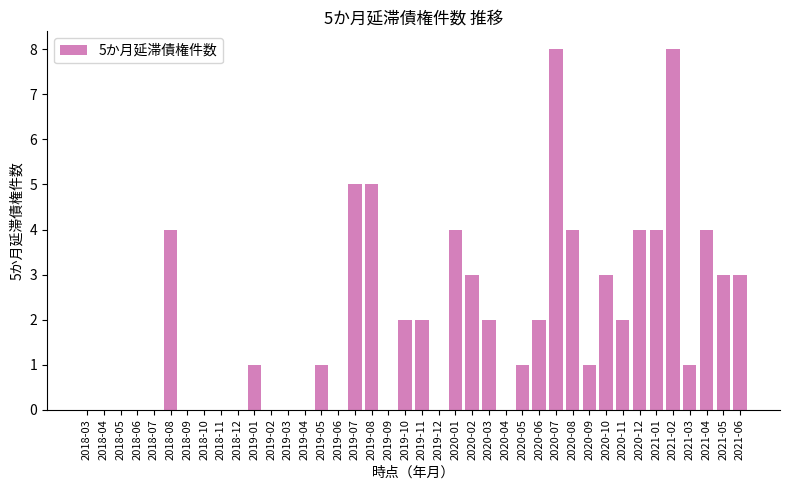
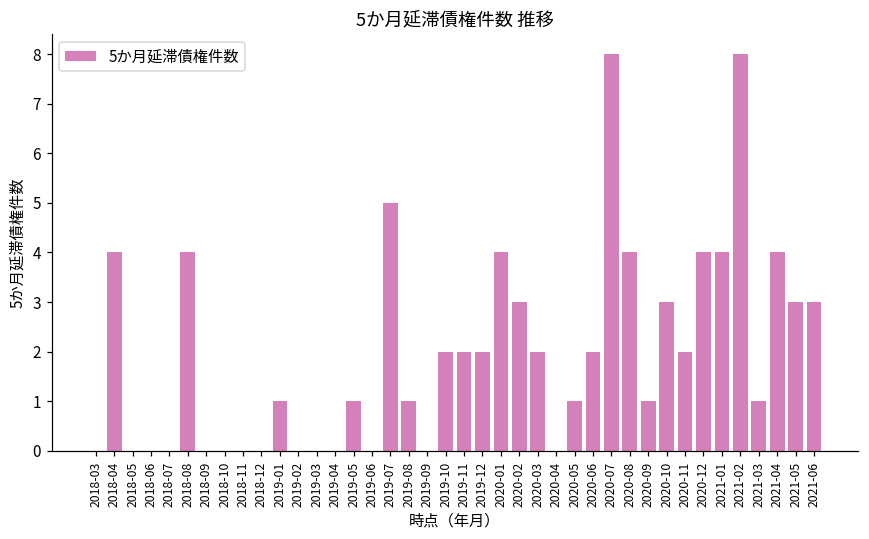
2018-04: 0 -> 4
2019-08: 5 -> 1
2019-12: 0 -> 2
